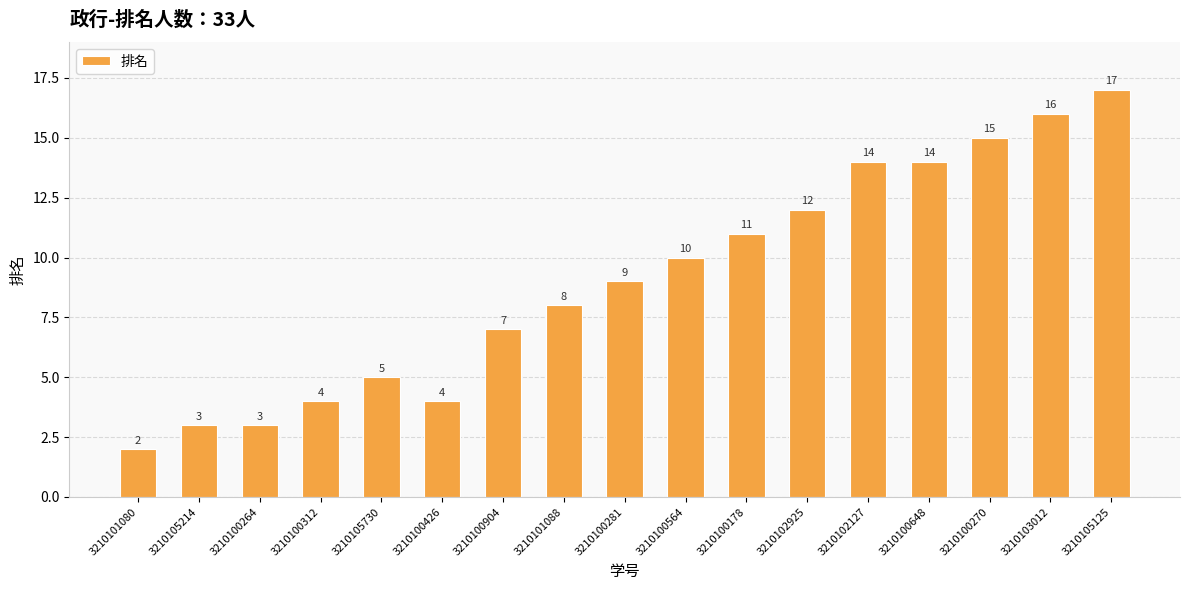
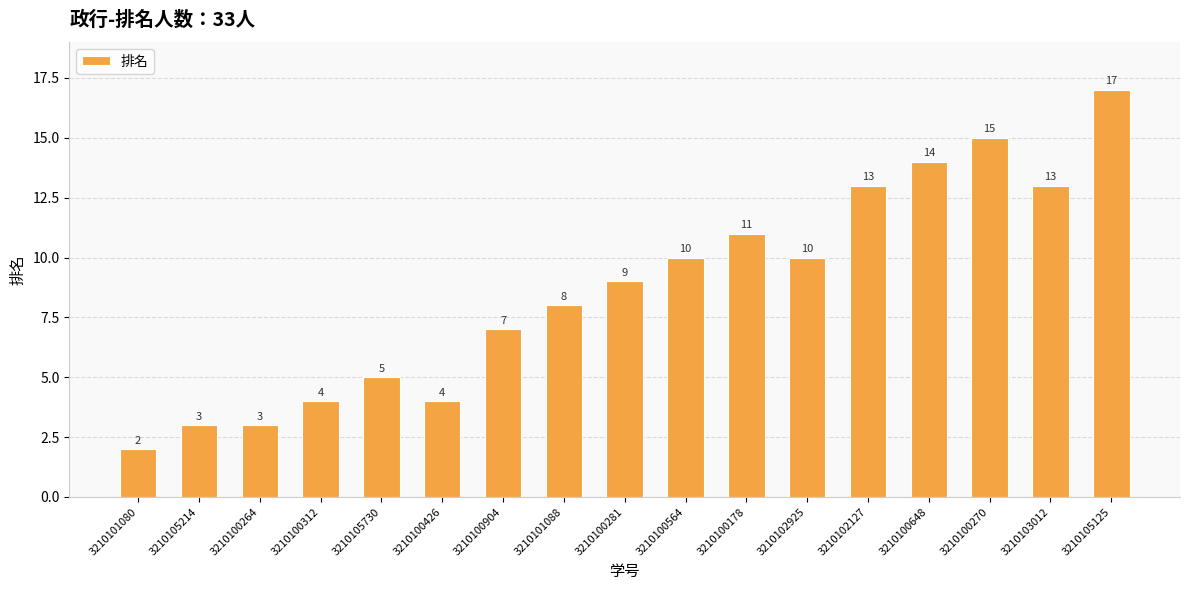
3210102925: 12 -> 10
3210102127: 14 -> 13
3210103012: 16 -> 13
